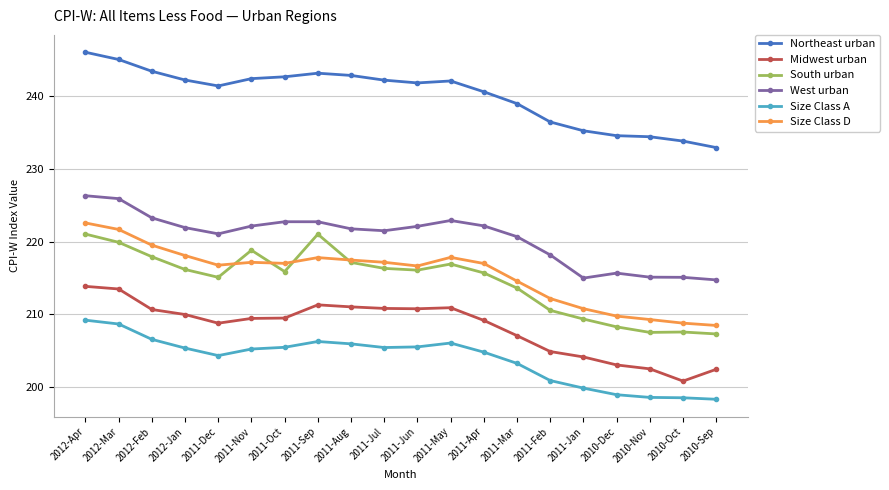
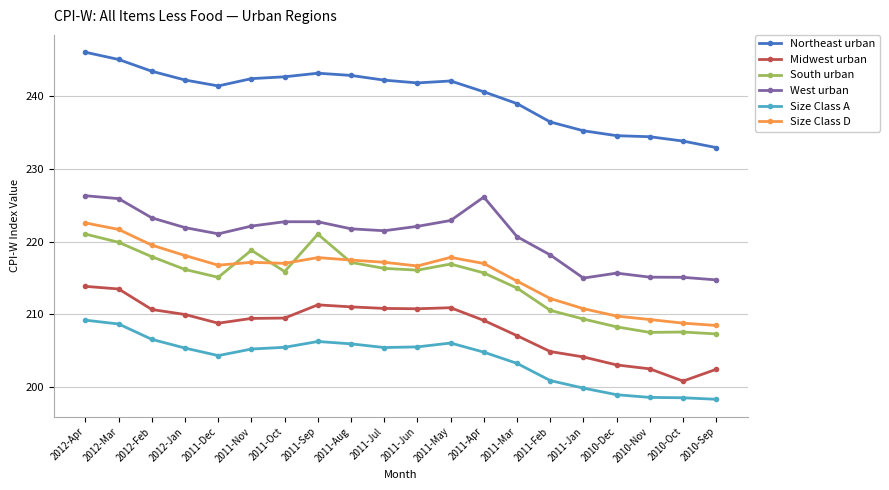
West urban, 2011-Apr: 222 -> 226
